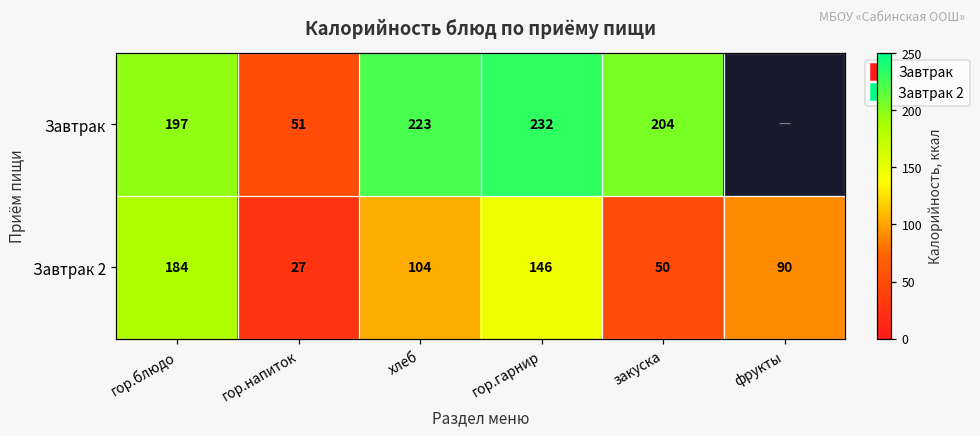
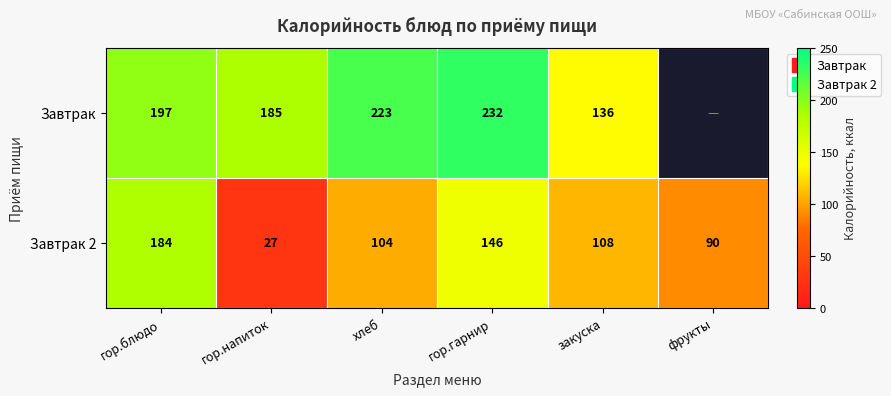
Завтрак, гор.напиток: 51 -> 185
Завтрак, закуска: 204 -> 136
Завтрак 2, закуска: 50 -> 108
